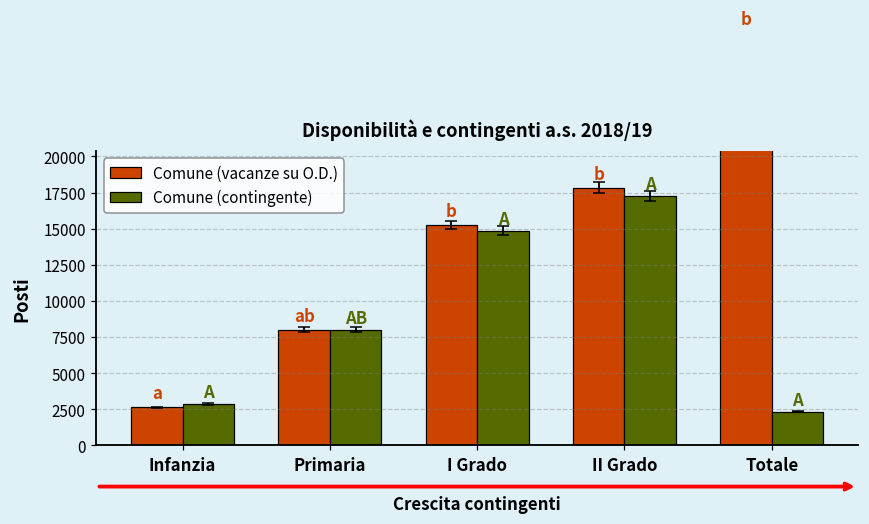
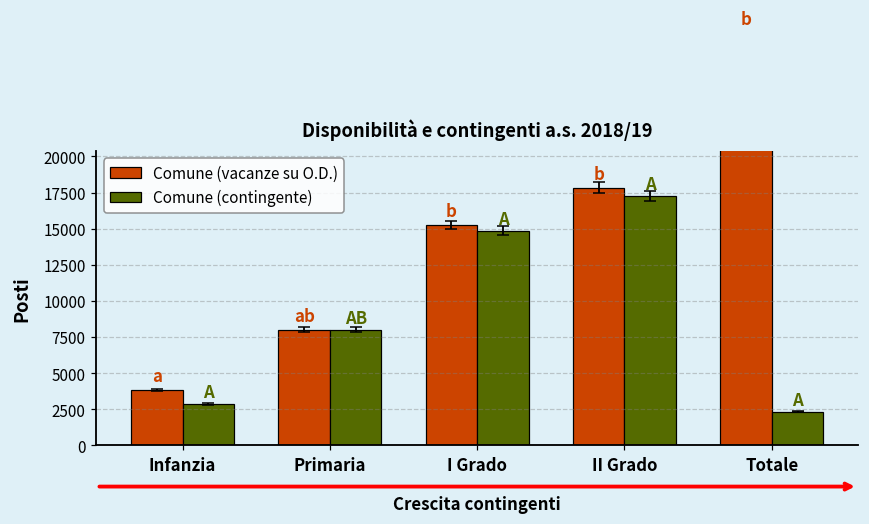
Comune (vacanze su O.D.), Infanzia: 2600 -> 3800
